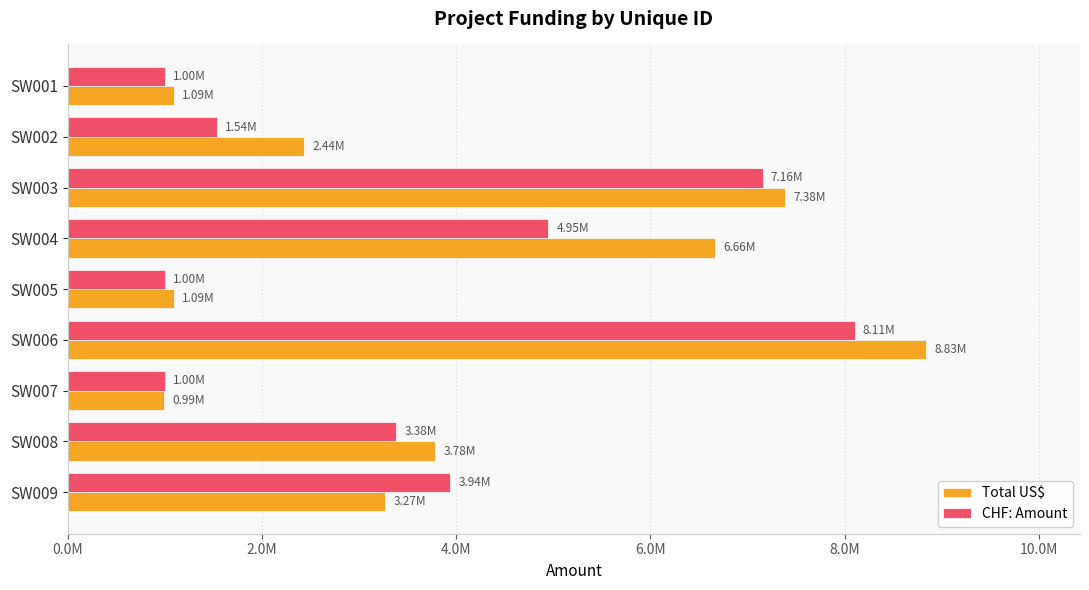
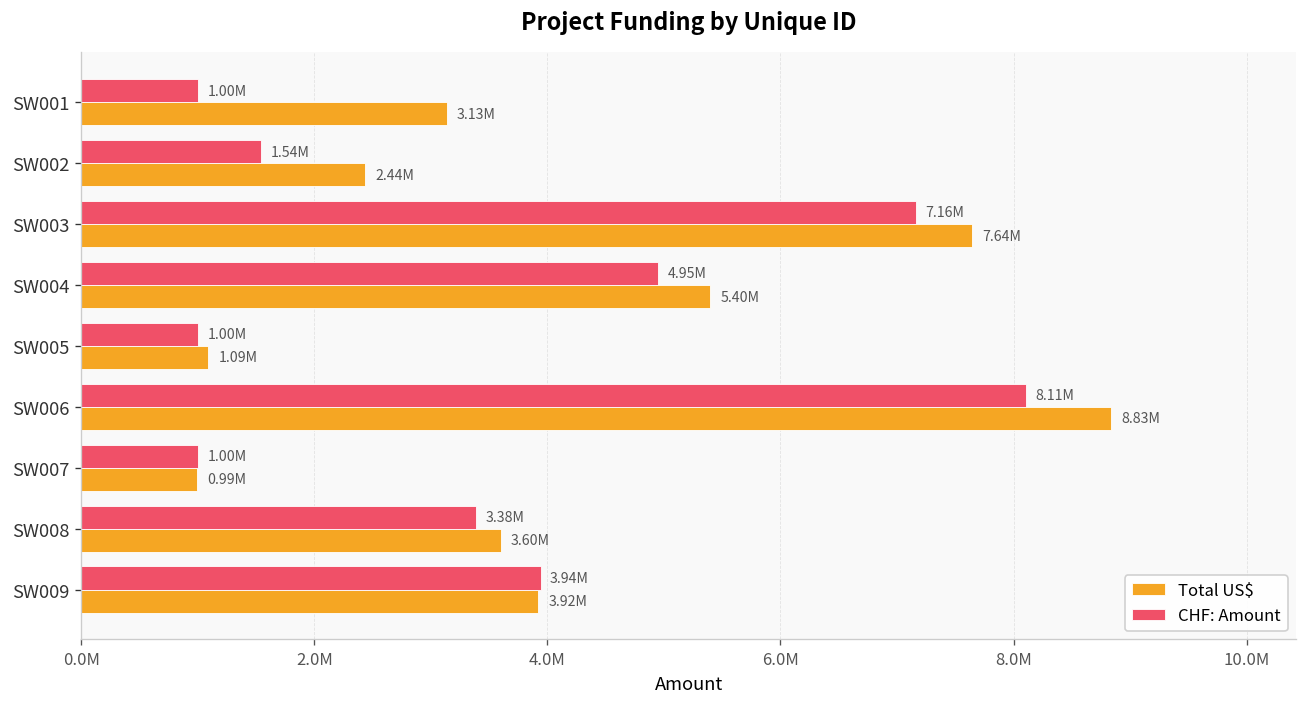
Total US$, SW001: 1.09M -> 3.13M
Total US$, SW003: 7.38M -> 7.64M
Total US$, SW004: 6.66M -> 5.40M
Total US$, SW008: 3.78M -> 3.60M
Total US$, SW009: 3.27M -> 3.92M
